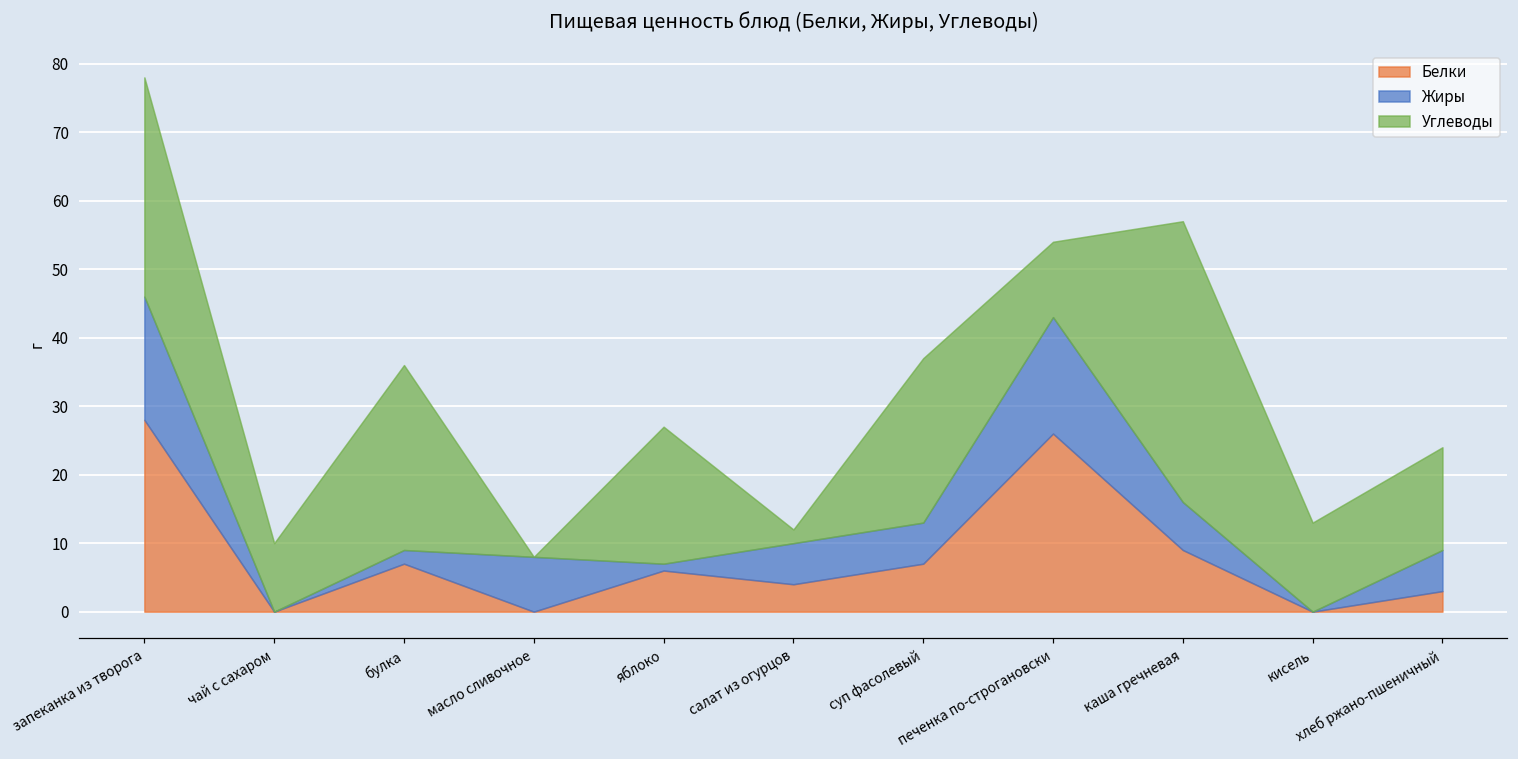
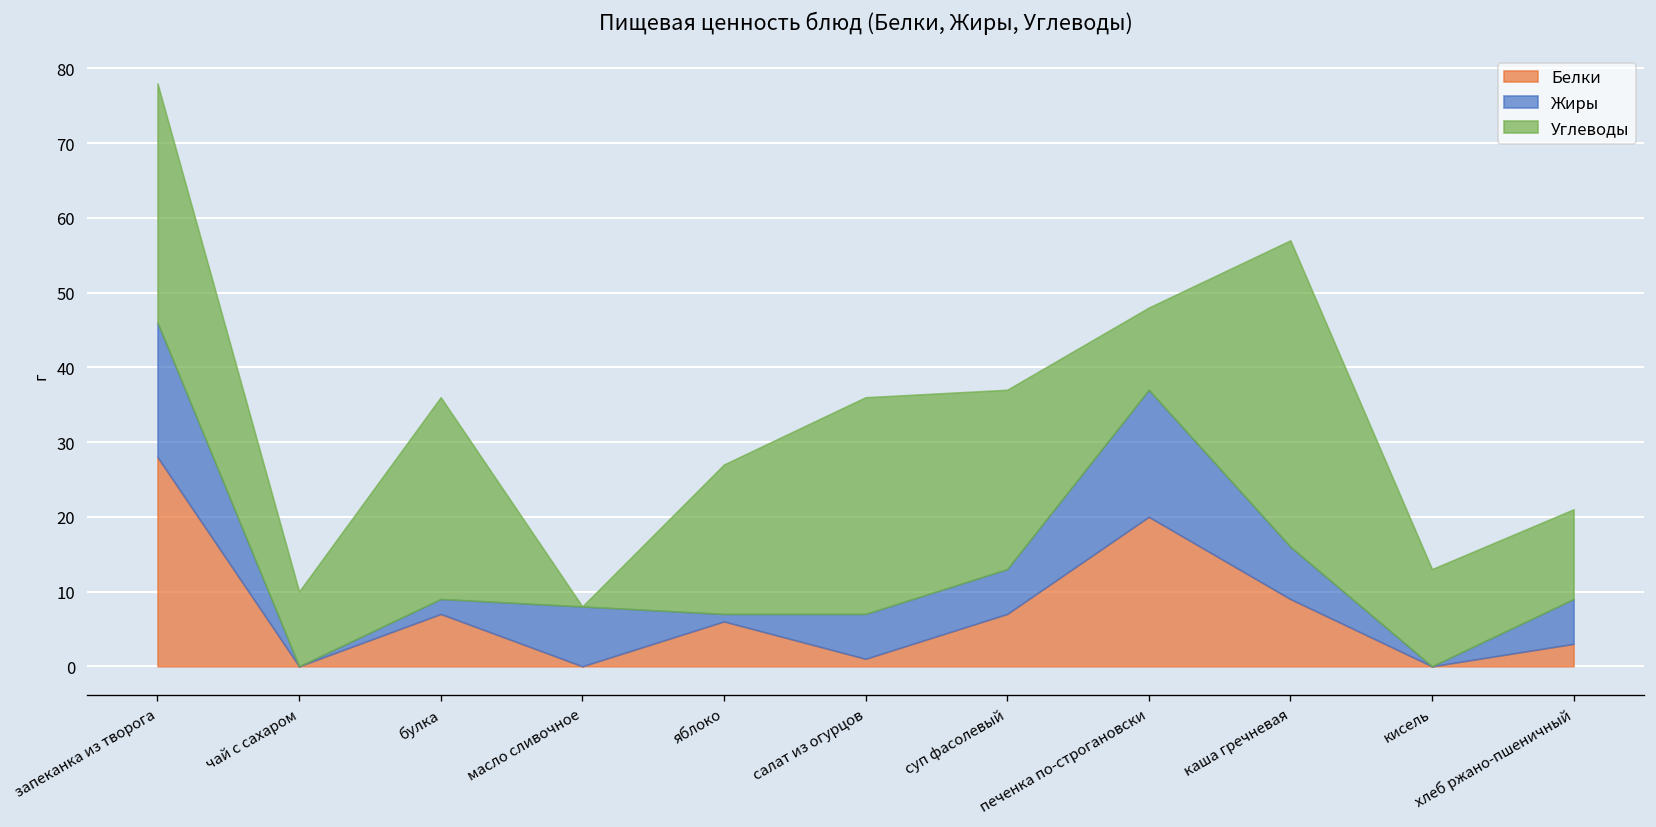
Белки, салат из огурцов: 4 -> 1
Углеводы, салат из огурцов: 2 -> 29
Белки, печенка по-строгановски: 26 -> 20
Углеводы, хлеб ржано-пшеничный: 15 -> 12
